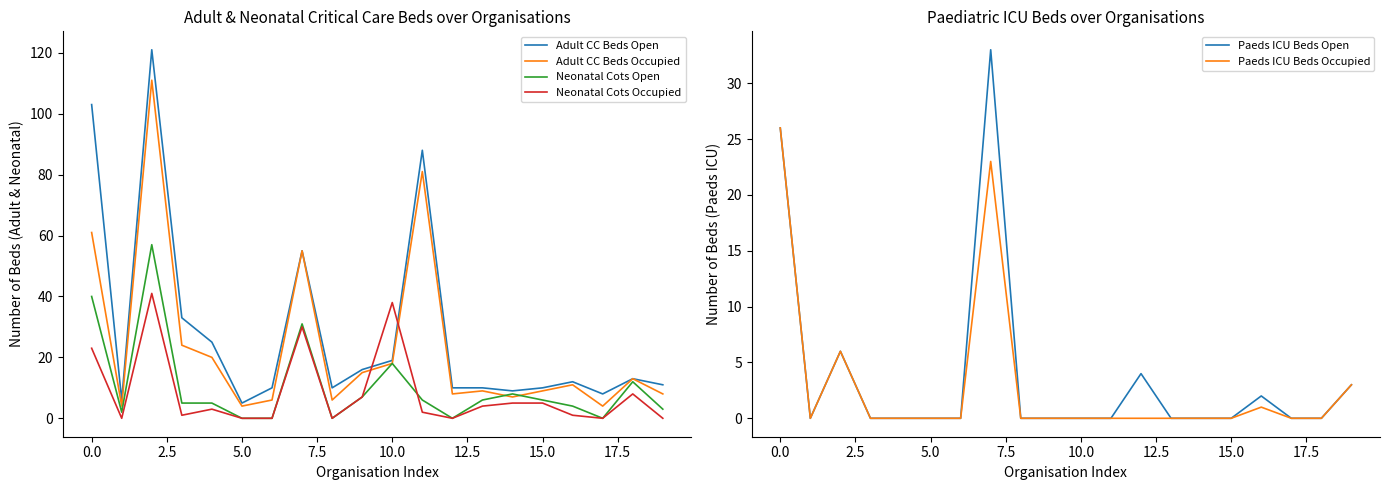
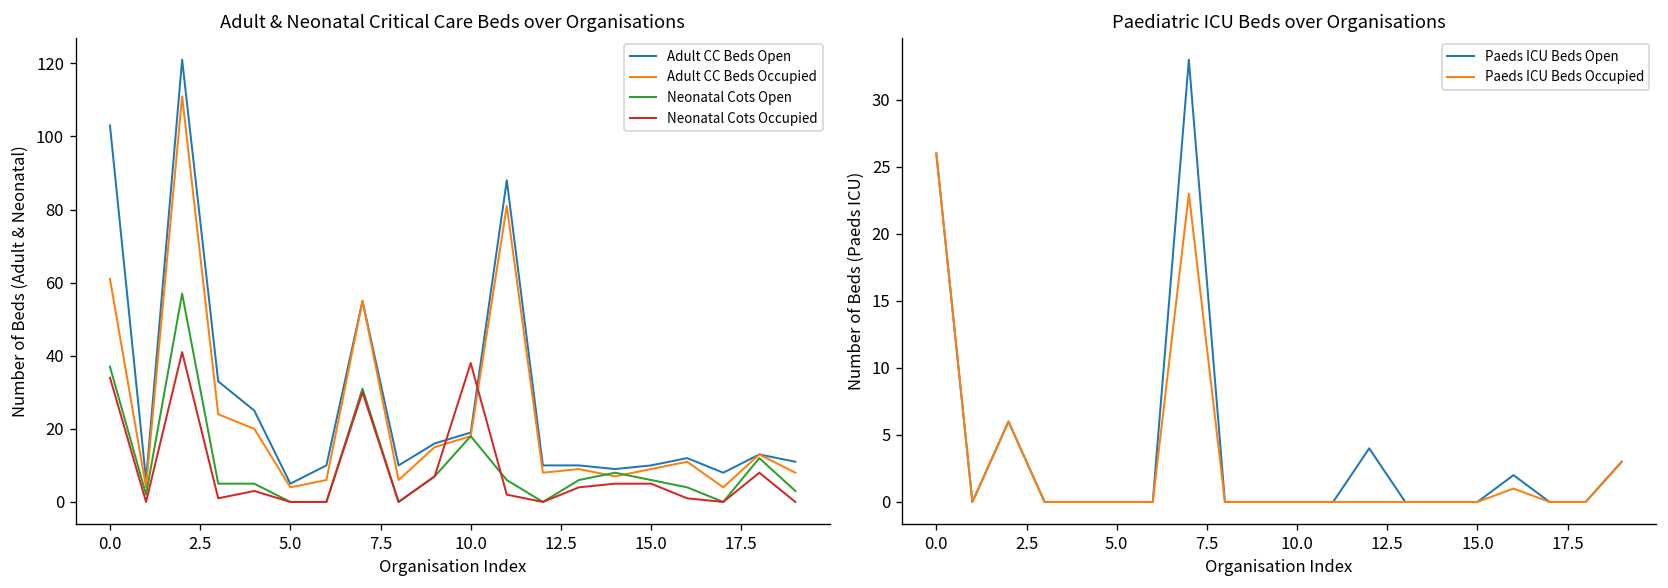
Adult & Neonatal Critical Care Beds over Organisations, Neonatal Cots Open, 0.0: 40 -> 37
Adult & Neonatal Critical Care Beds over Organisations, Neonatal Cots Occupied, 0.0: 23 -> 34
